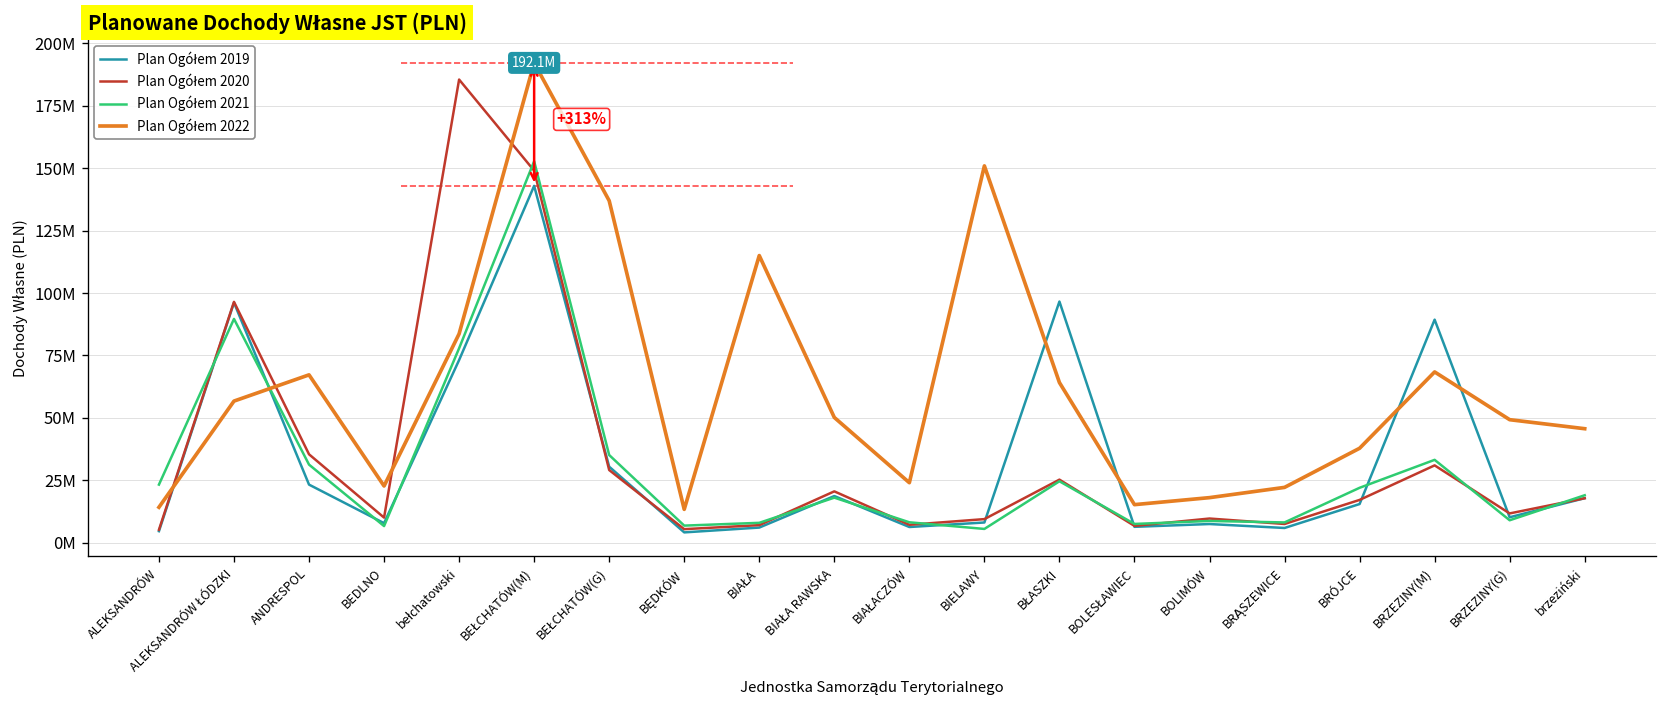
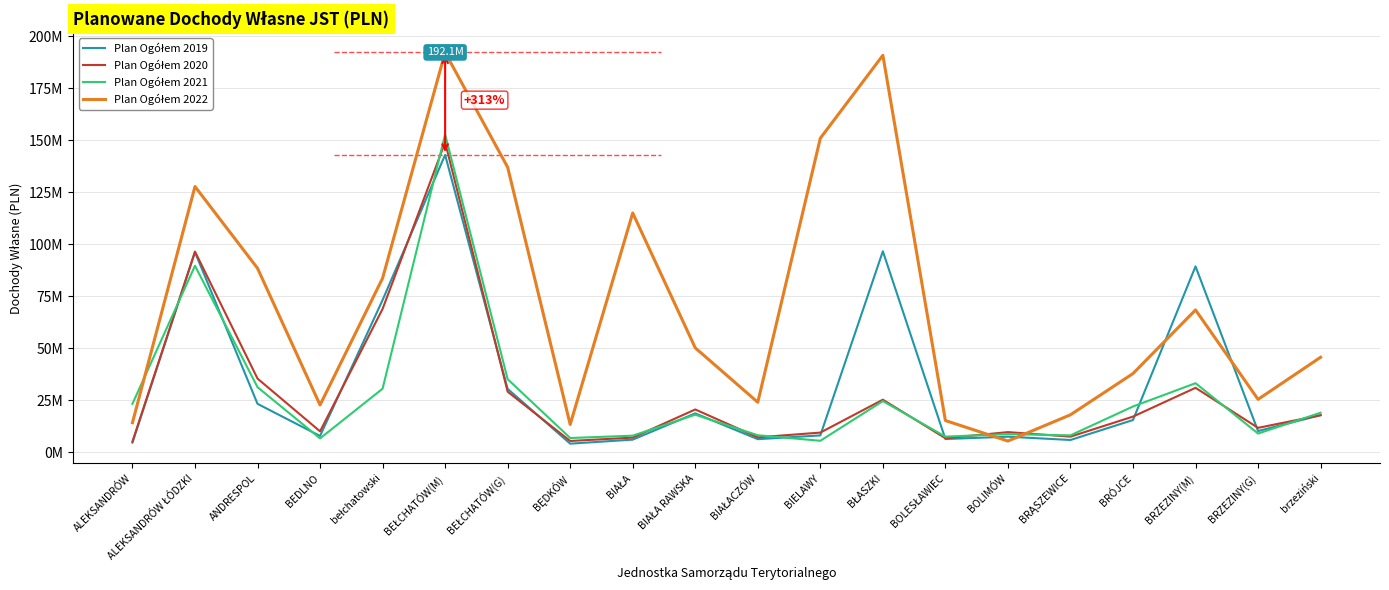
Plan Ogółem 2022, ALEKSANDRÓW ŁÓDZKI: 57000000 -> 128000000
Plan Ogółem 2022, ANDRESPOL: 67000000 -> 88000000
Plan Ogółem 2020, bełchatowski: 185000000 -> 69000000
Plan Ogółem 2021, bełchatowski: 78000000 -> 31000000
Plan Ogółem 2022, BŁASZKI: 64000000 -> 191000000
Plan Ogółem 2022, BOLIMÓW: 18000000 -> 5000000
Plan Ogółem 2022, BRĄSZEWICE: 22000000 -> 18000000
Plan Ogółem 2022, BRZEZINY(G): 49000000 -> 25000000
